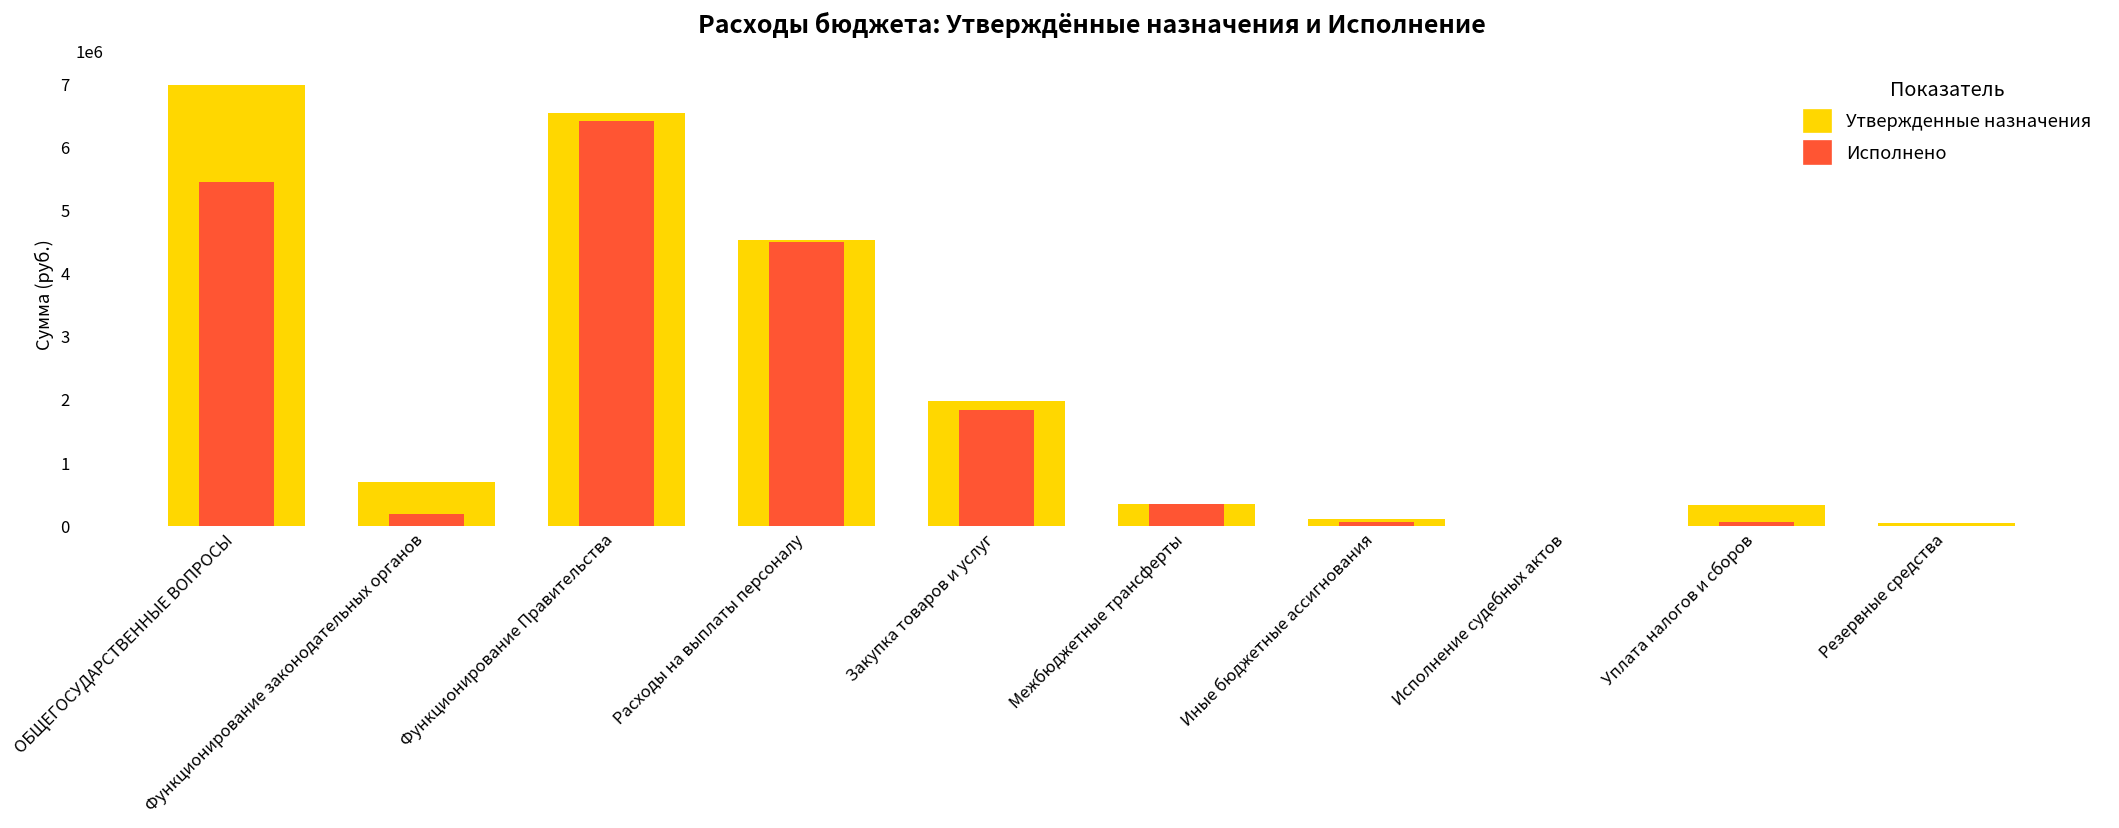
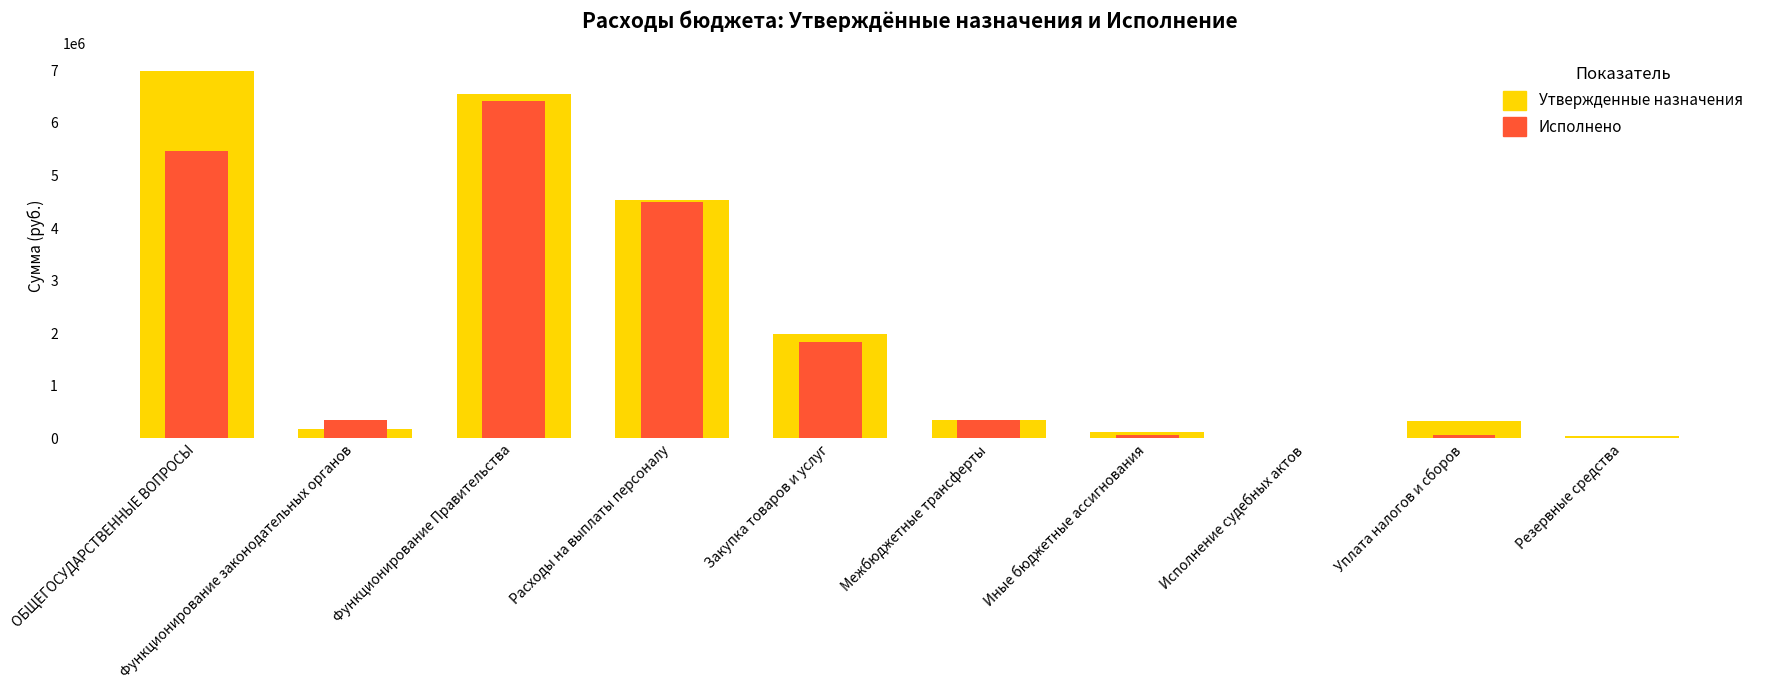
Утвержденные назначения, Функционирование законодательных органов: 700000 -> 200000
Исполнено, Функционирование законодательных органов: 200000 -> 400000
